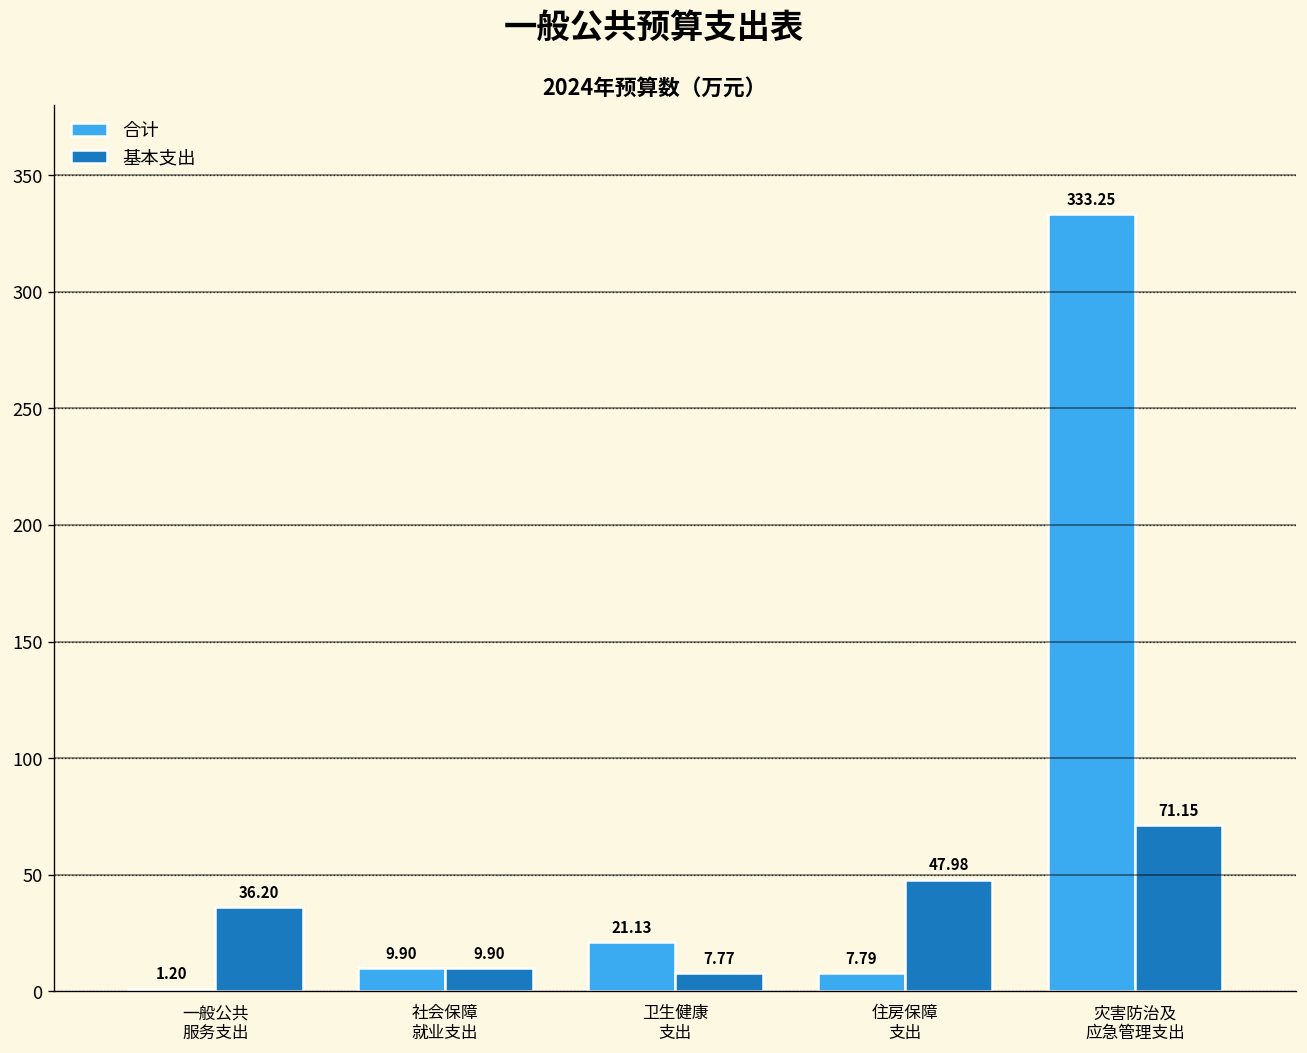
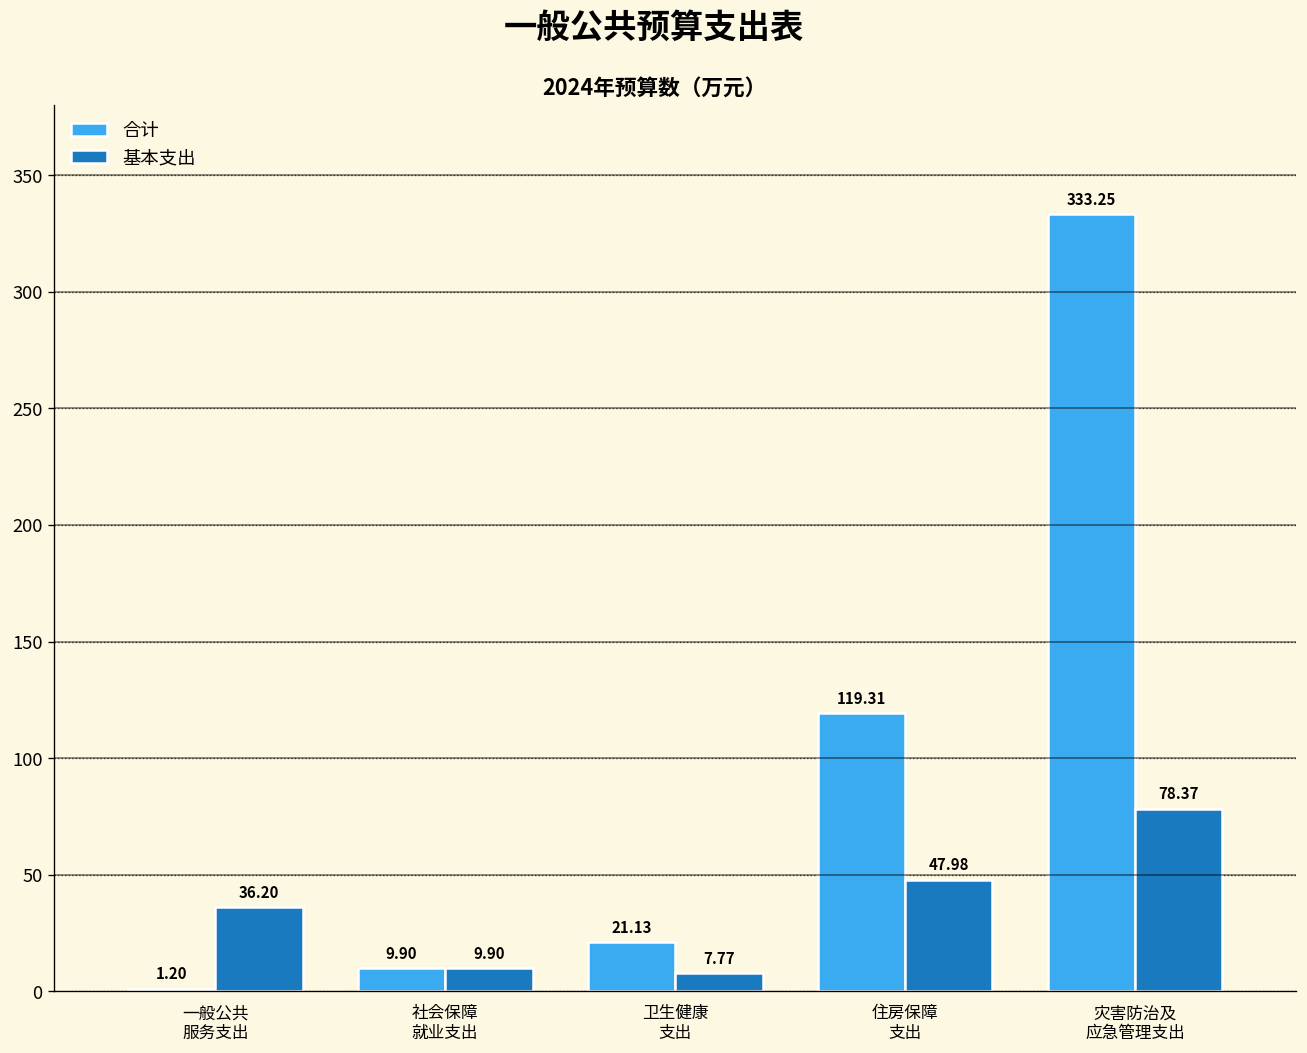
合计, 住房保障 支出: 7.79 -> 119.31
基本支出, 灾害防治及 应急管理支出: 71.15 -> 78.37
